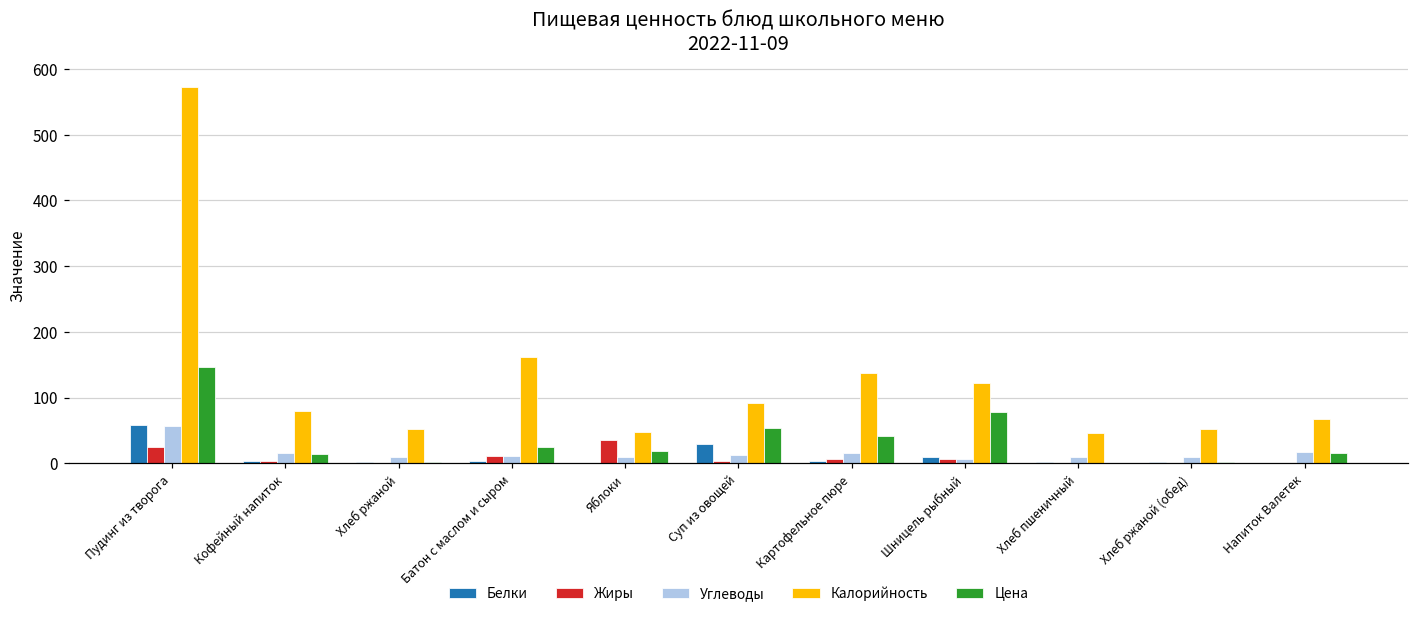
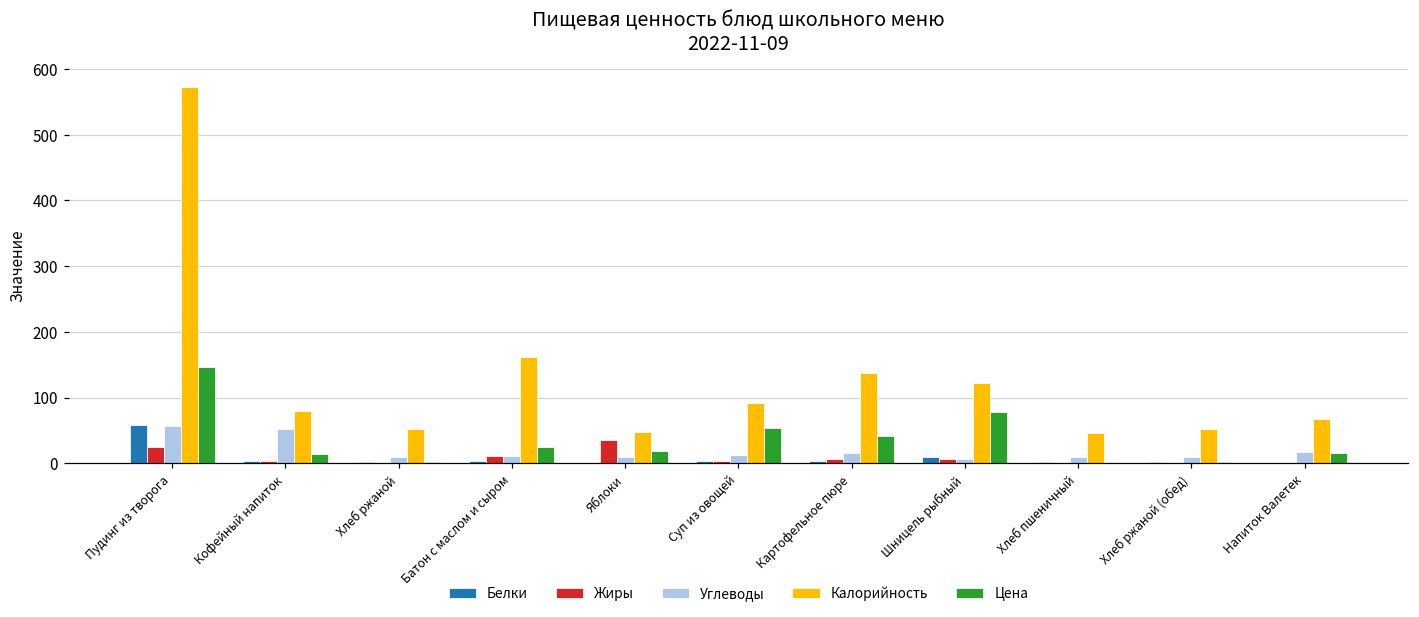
Углеводы, Кофейный напиток: 20 -> 50
Белки, Суп из овощей: 30 -> 0
